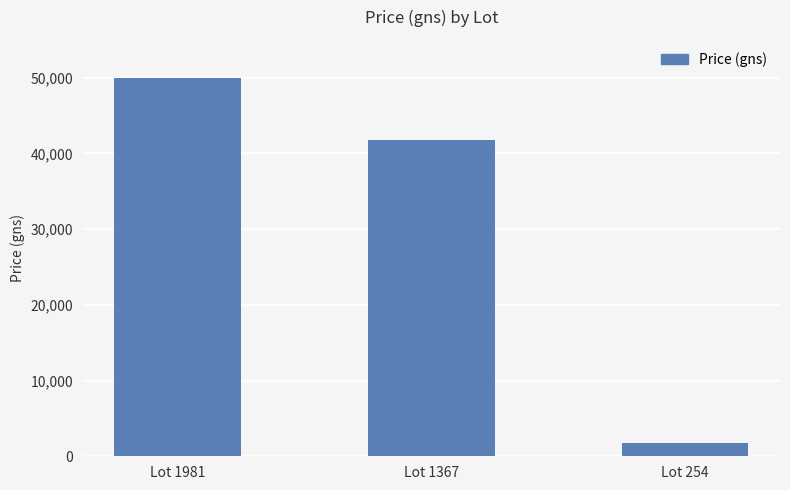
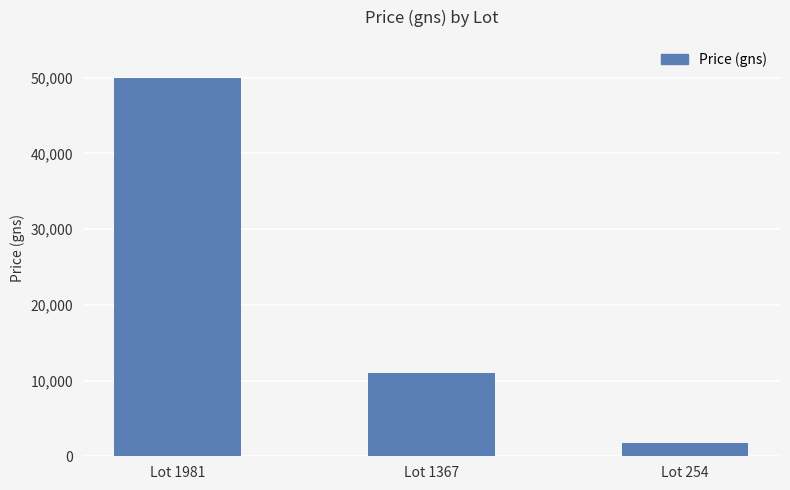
Lot 1367: 42,000 -> 11,000
